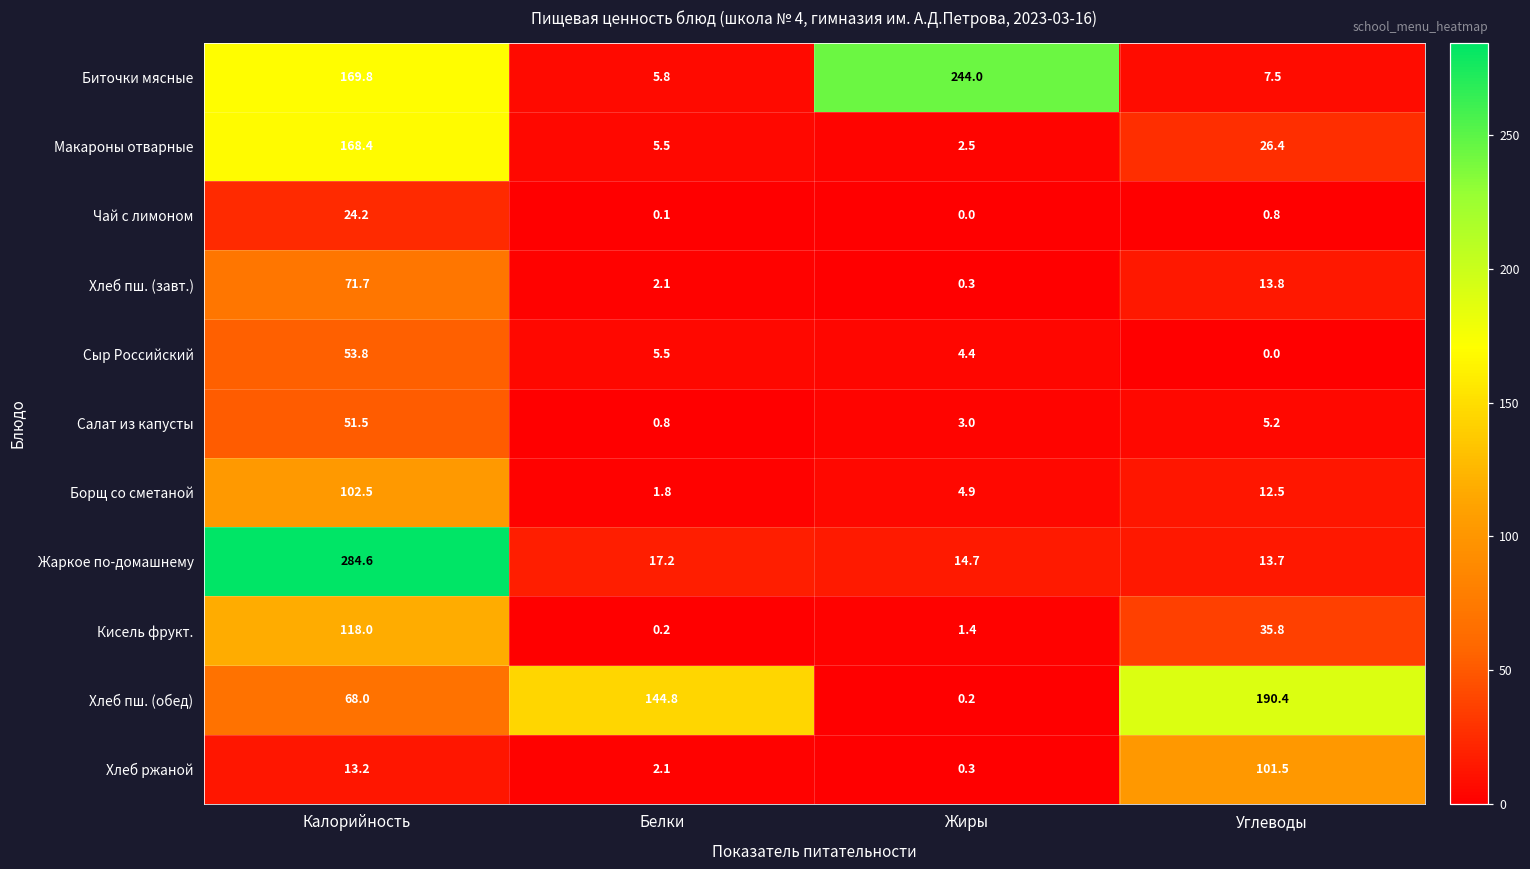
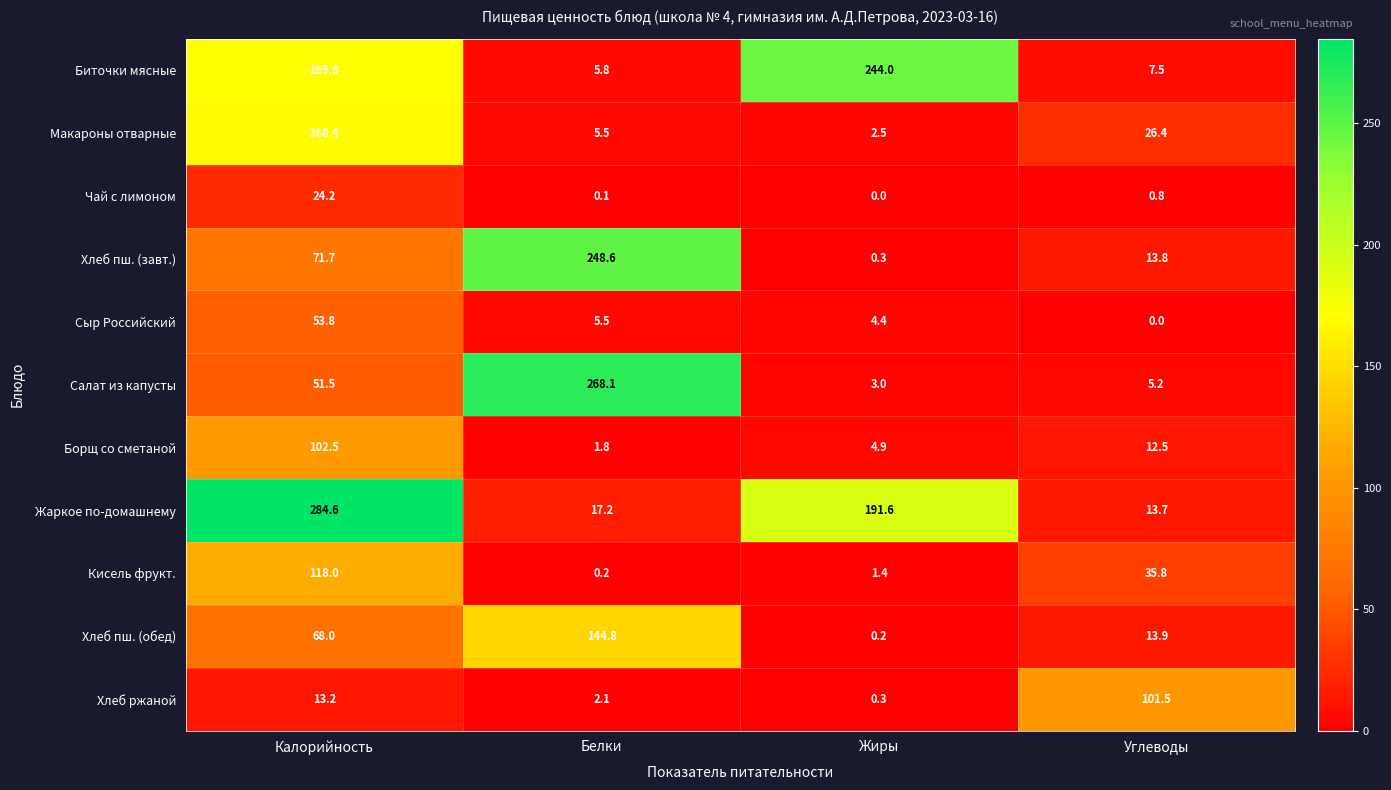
Хлеб пш. (завт.), Белки: 2.1 -> 248.6
Салат из капусты, Белки: 0.8 -> 268.1
Жаркое по-домашнему, Жиры: 14.7 -> 191.6
Хлеб пш. (обед), Углеводы: 190.4 -> 13.9
